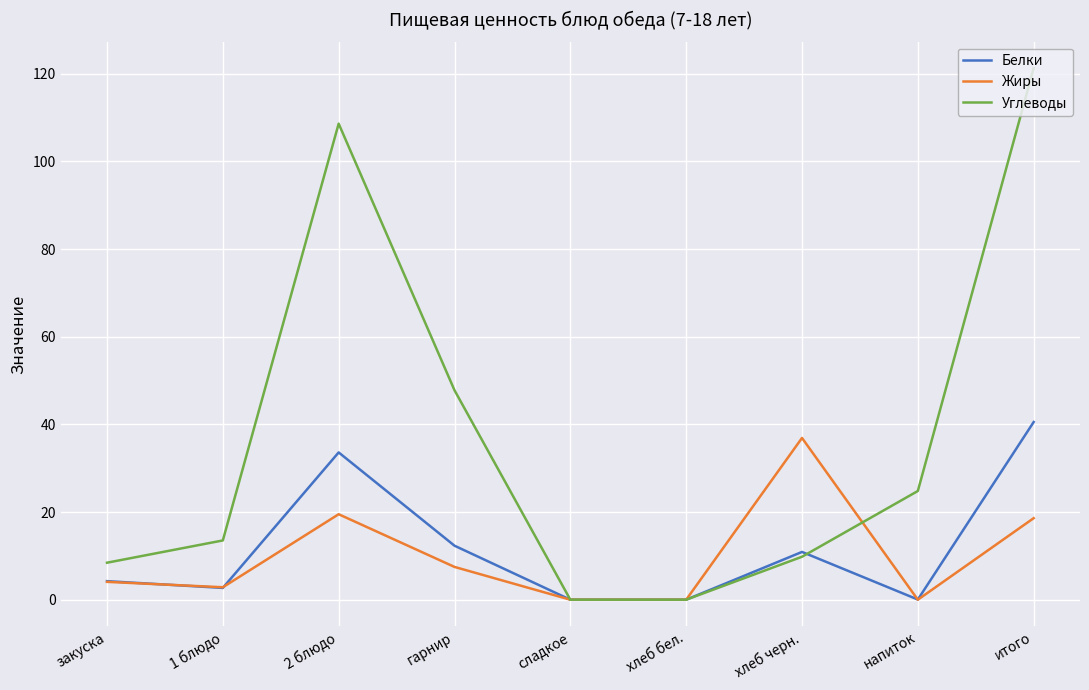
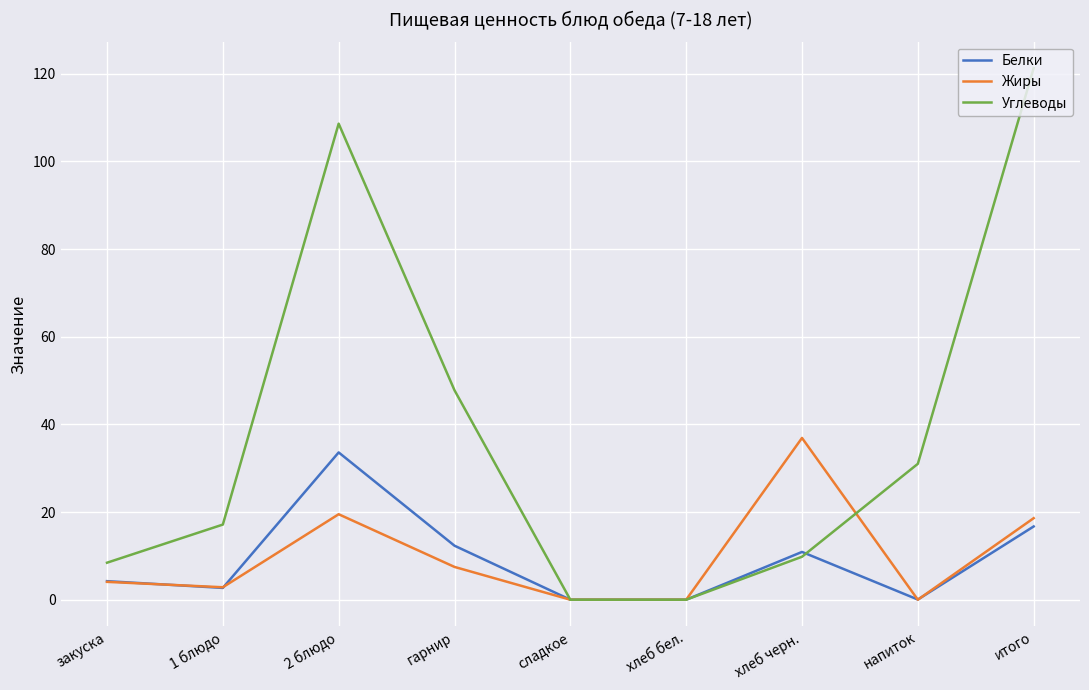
Углеводы, 1 блюдо: 14 -> 17
Углеводы, напиток: 25 -> 31
Белки, итого: 41 -> 17
